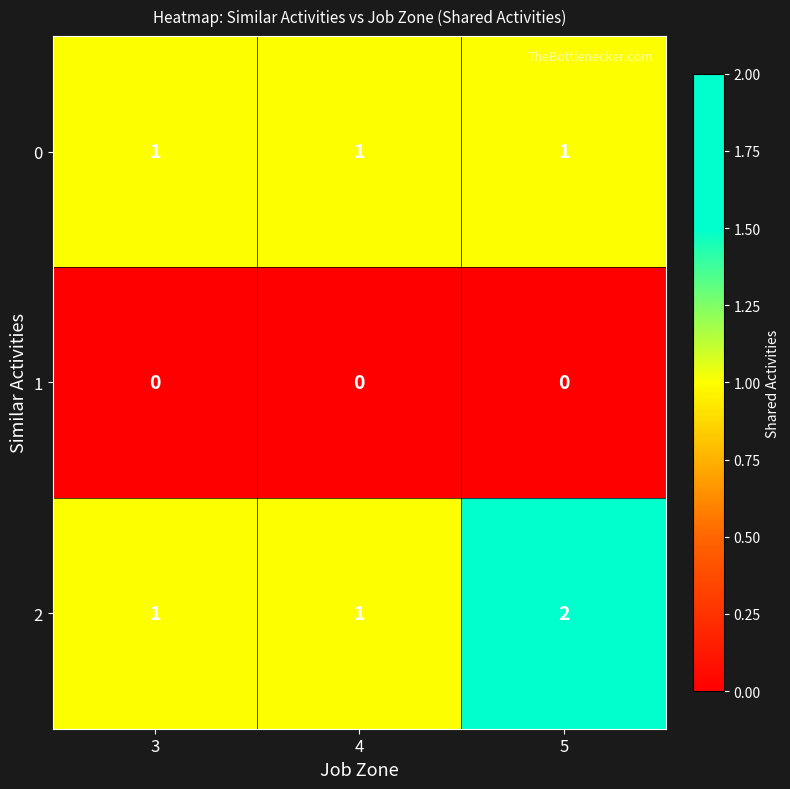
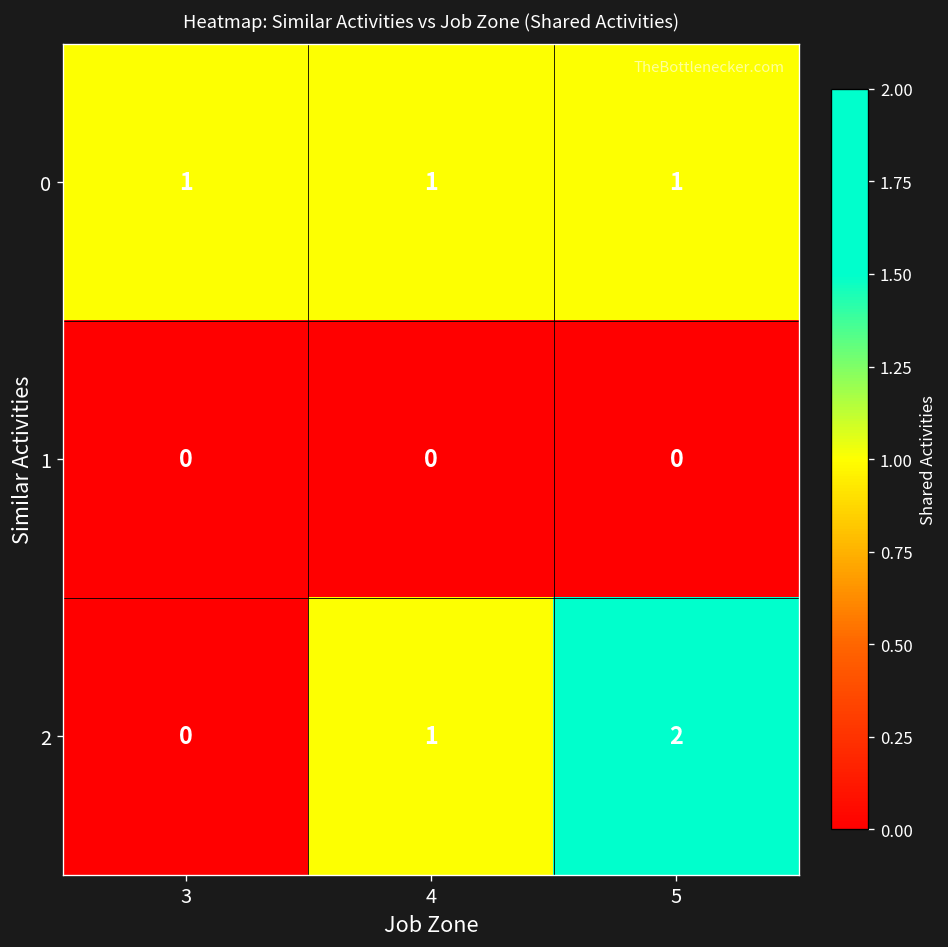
2, 3: 1 -> 0
